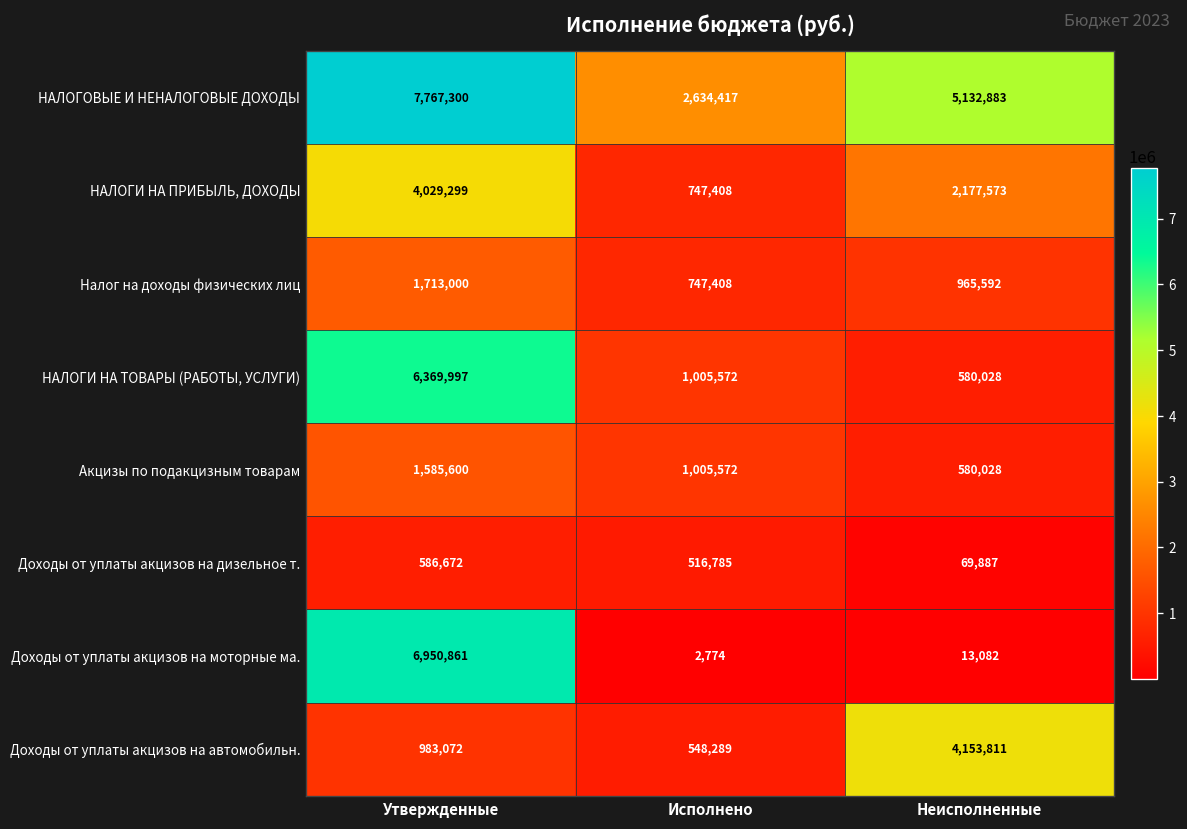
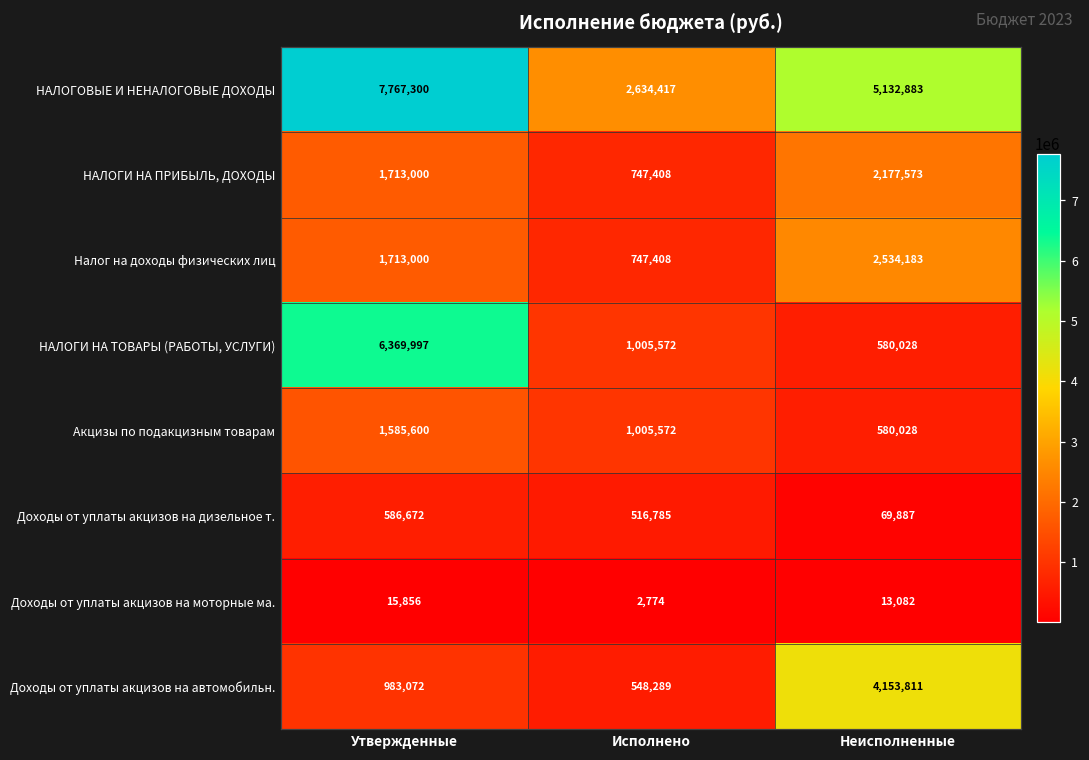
НАЛОГИ НА ПРИБЫЛЬ, ДОХОДЫ, Утвержденные: 4,029,299 -> 1,713,000
Налог на доходы физических лиц, Неисполненные: 965,592 -> 2,534,183
Доходы от уплаты акцизов на моторные ма., Утвержденные: 6,950,861 -> 15,856
